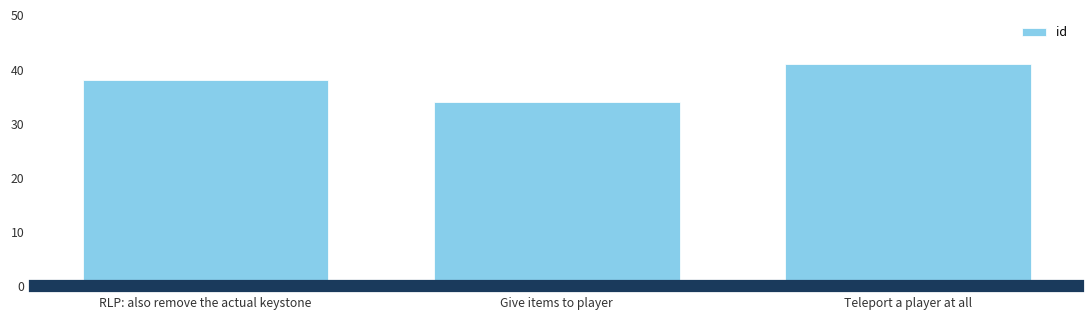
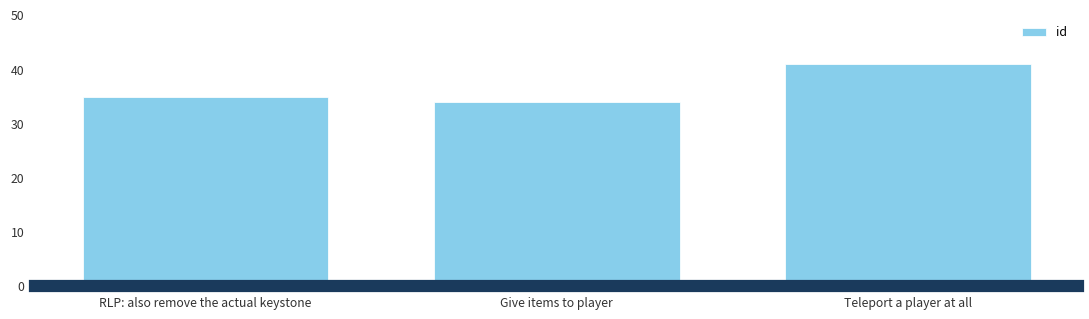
RLP: also remove the actual keystone: 38 -> 35
